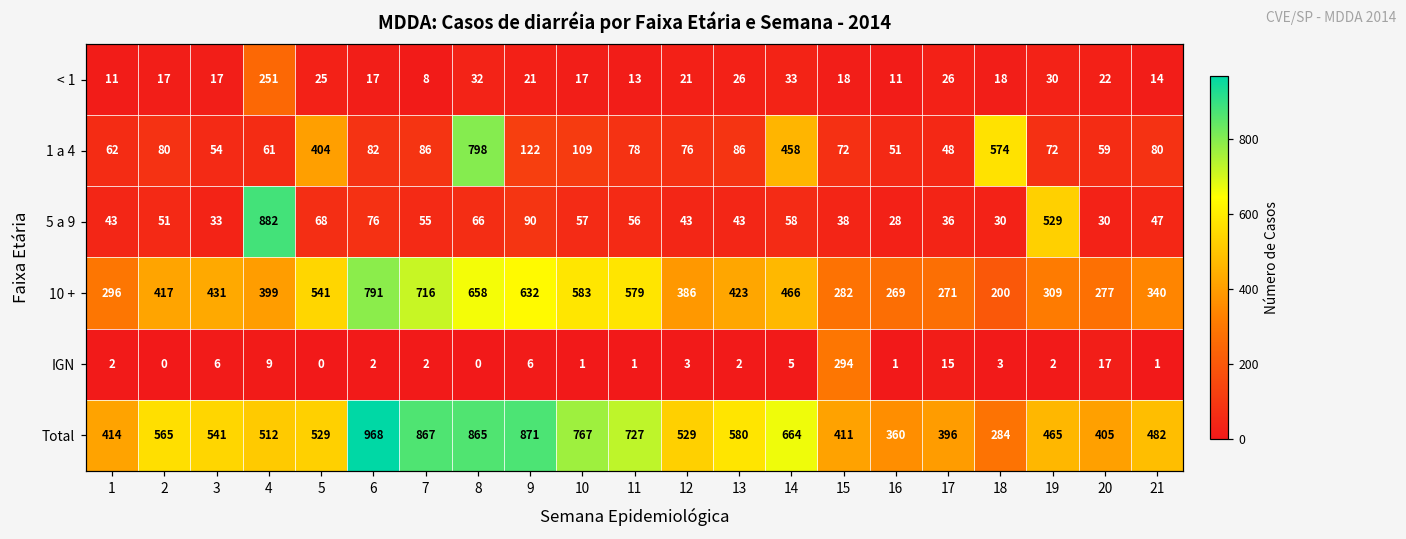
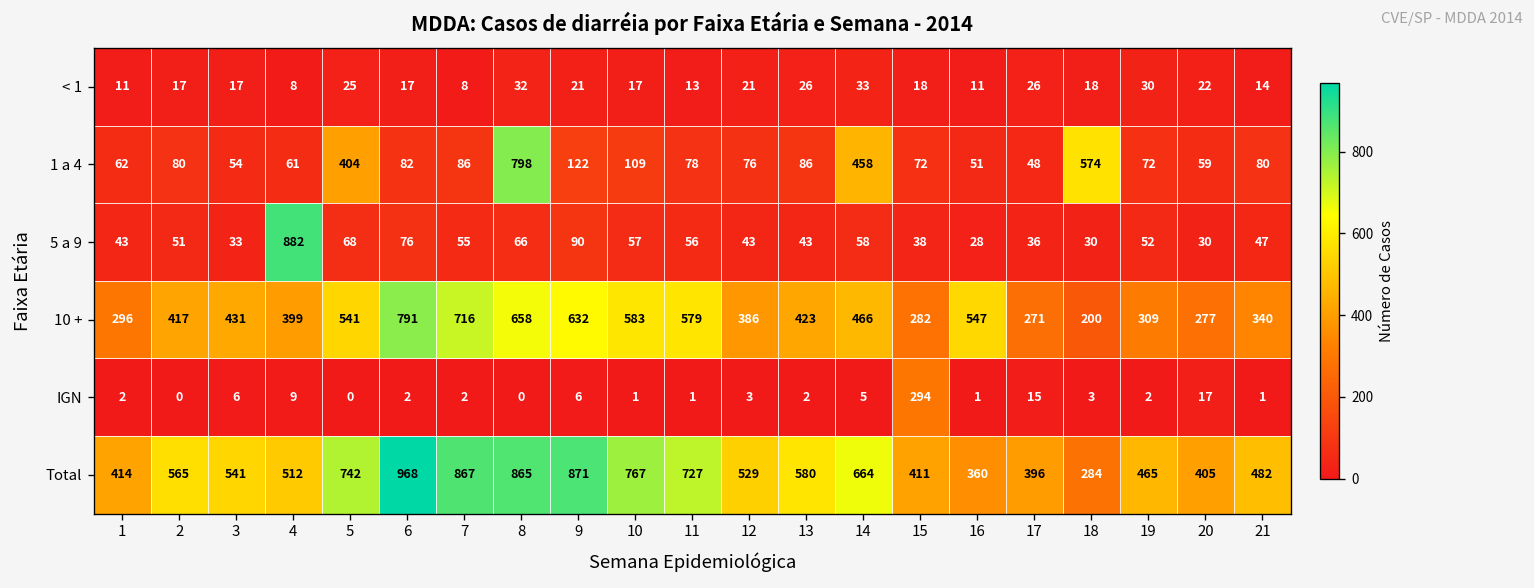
< 1, 4: 251 -> 8
5 a 9, 19: 529 -> 52
10 +, 16: 269 -> 547
Total, 5: 529 -> 742
